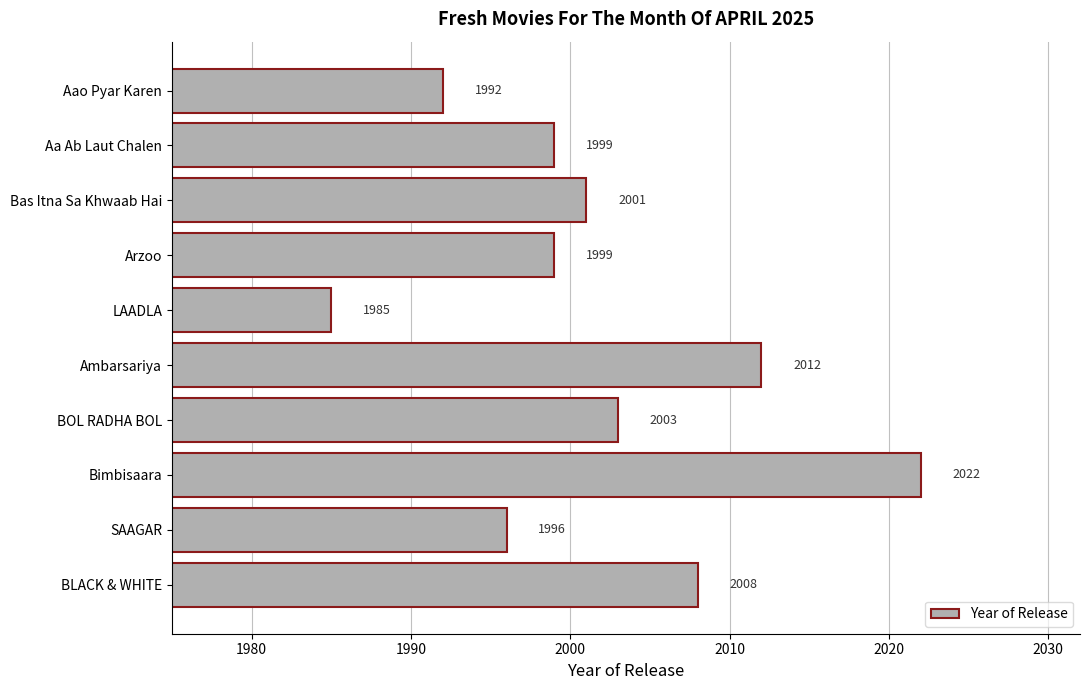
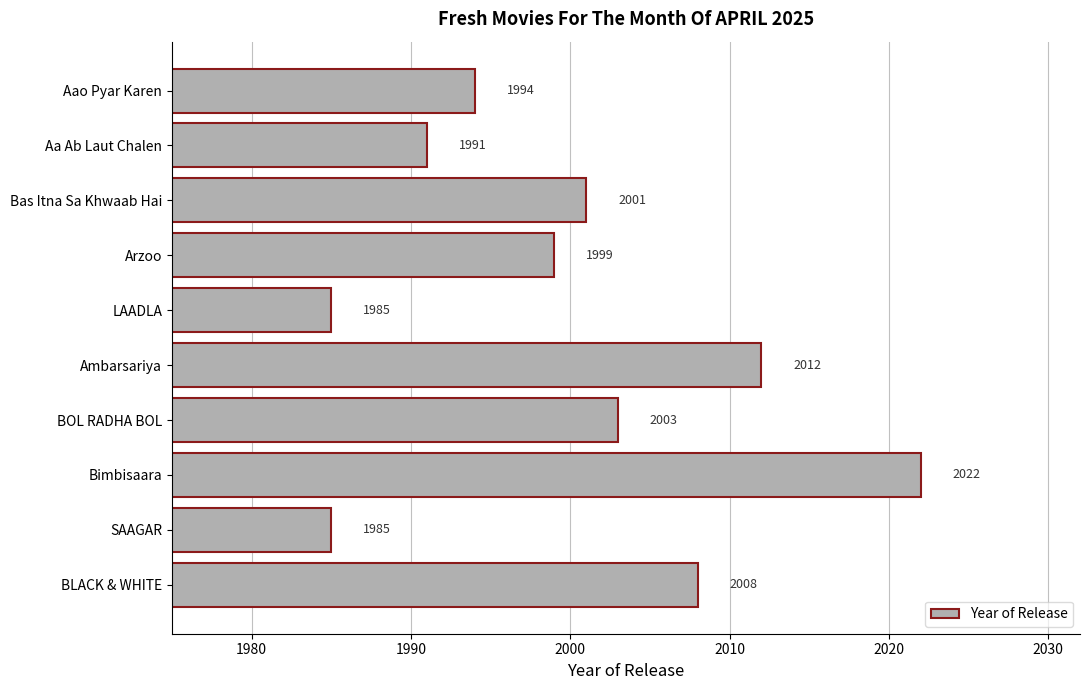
Aao Pyar Karen: 1992 -> 1994
Aa Ab Laut Chalen: 1999 -> 1991
SAAGAR: 1996 -> 1985
